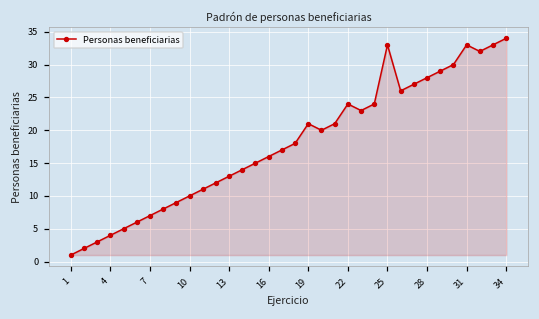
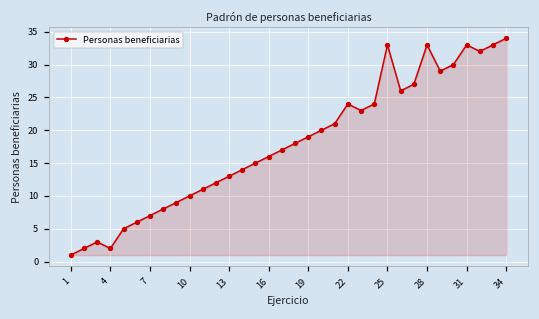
4: 4 -> 2
19: 21 -> 19
28: 28 -> 33
